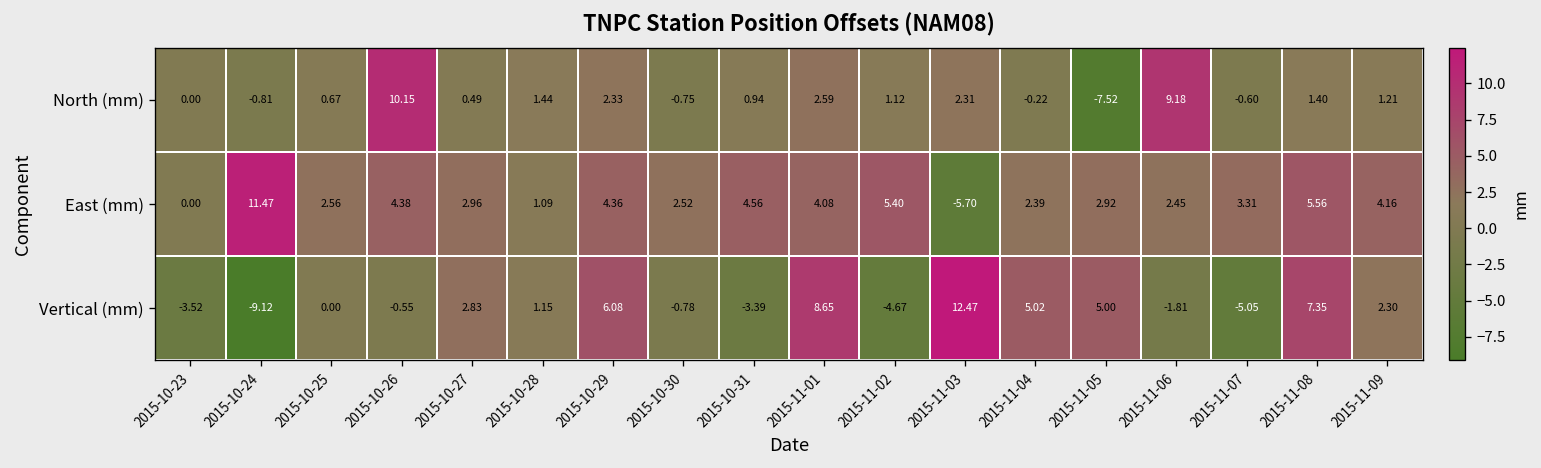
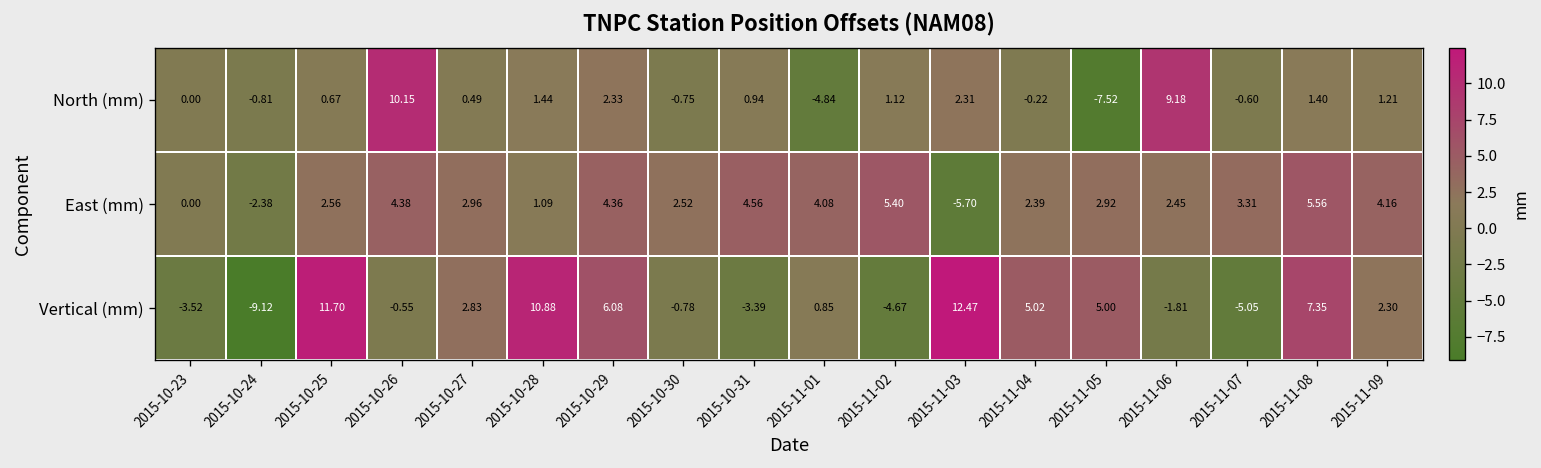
North (mm), 2015-11-01: 2.59 -> -4.84
East (mm), 2015-10-24: 11.47 -> -2.38
Vertical (mm), 2015-10-25: 0.00 -> 11.70
Vertical (mm), 2015-10-28: 1.15 -> 10.88
Vertical (mm), 2015-11-01: 8.65 -> 0.85
